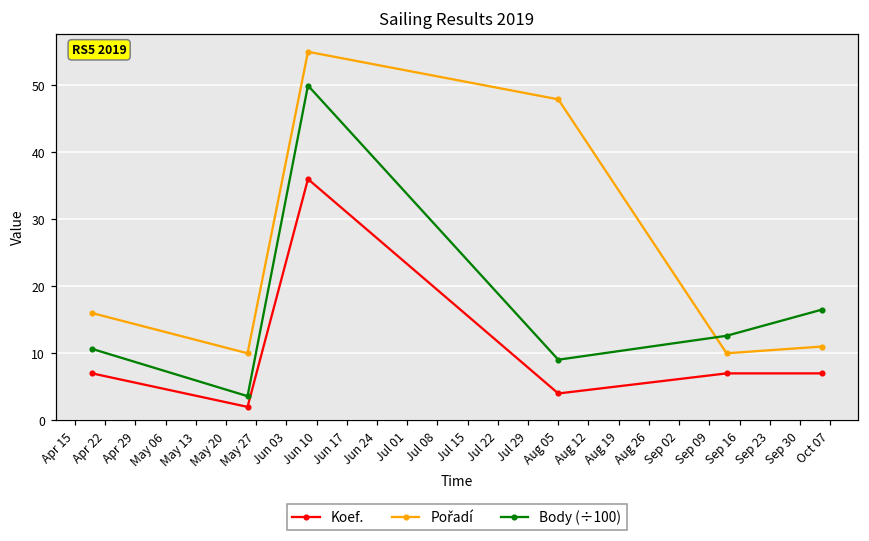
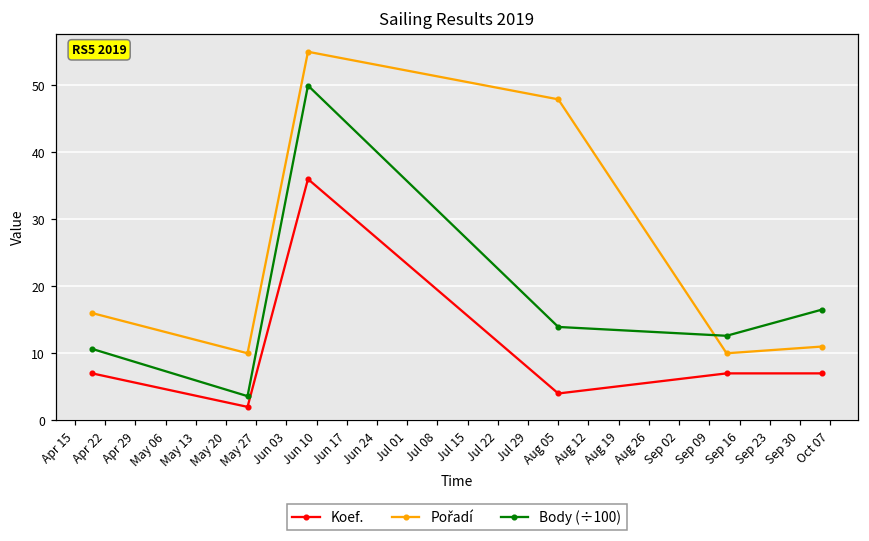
Body (÷100), Aug 05: 9 -> 14
